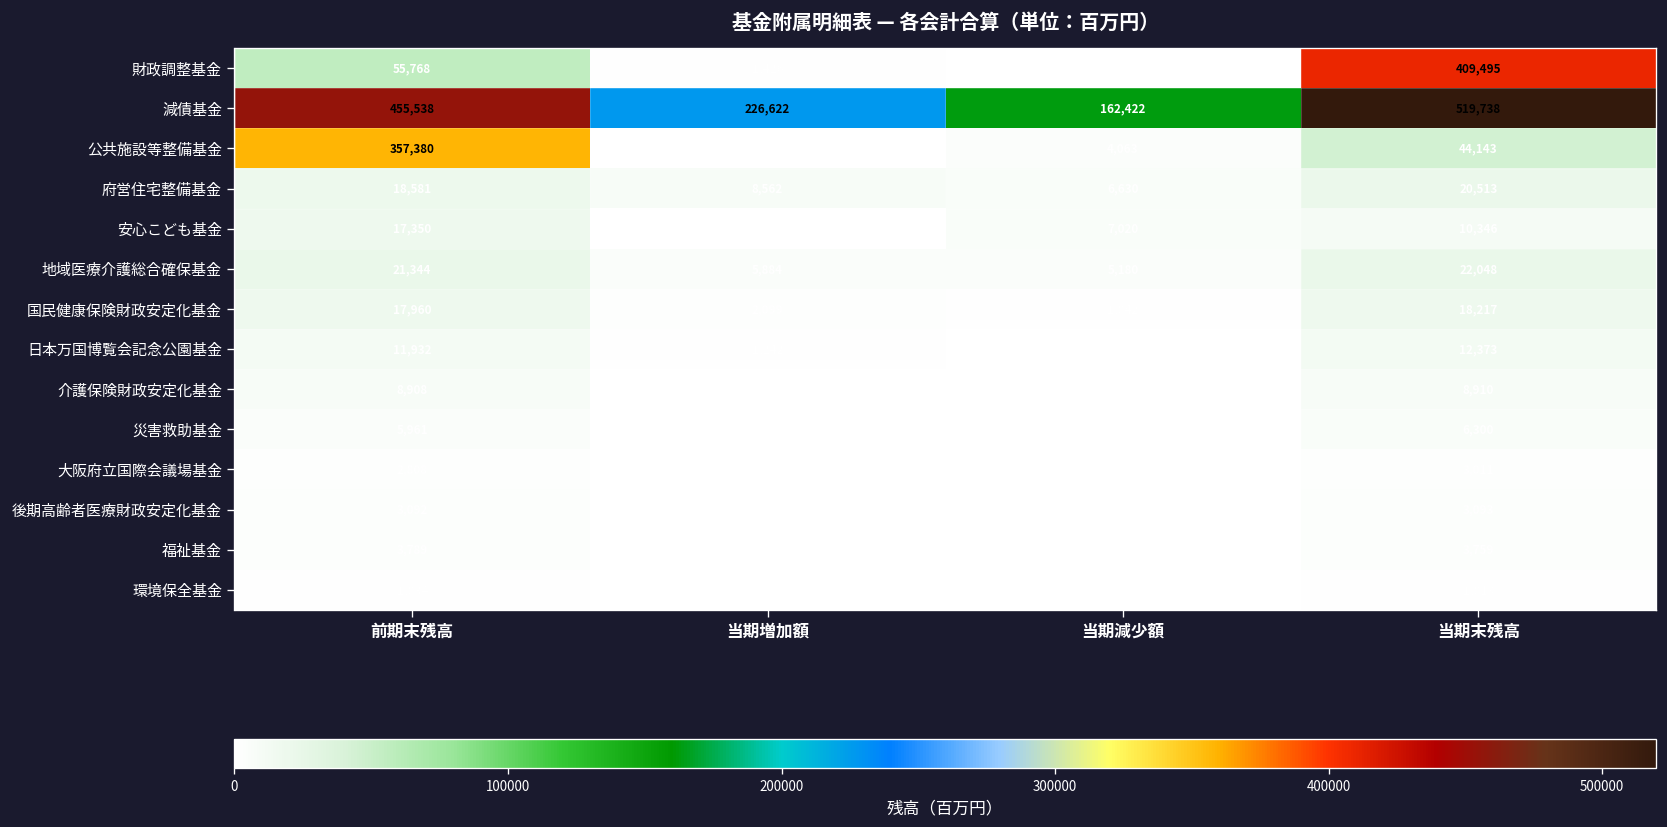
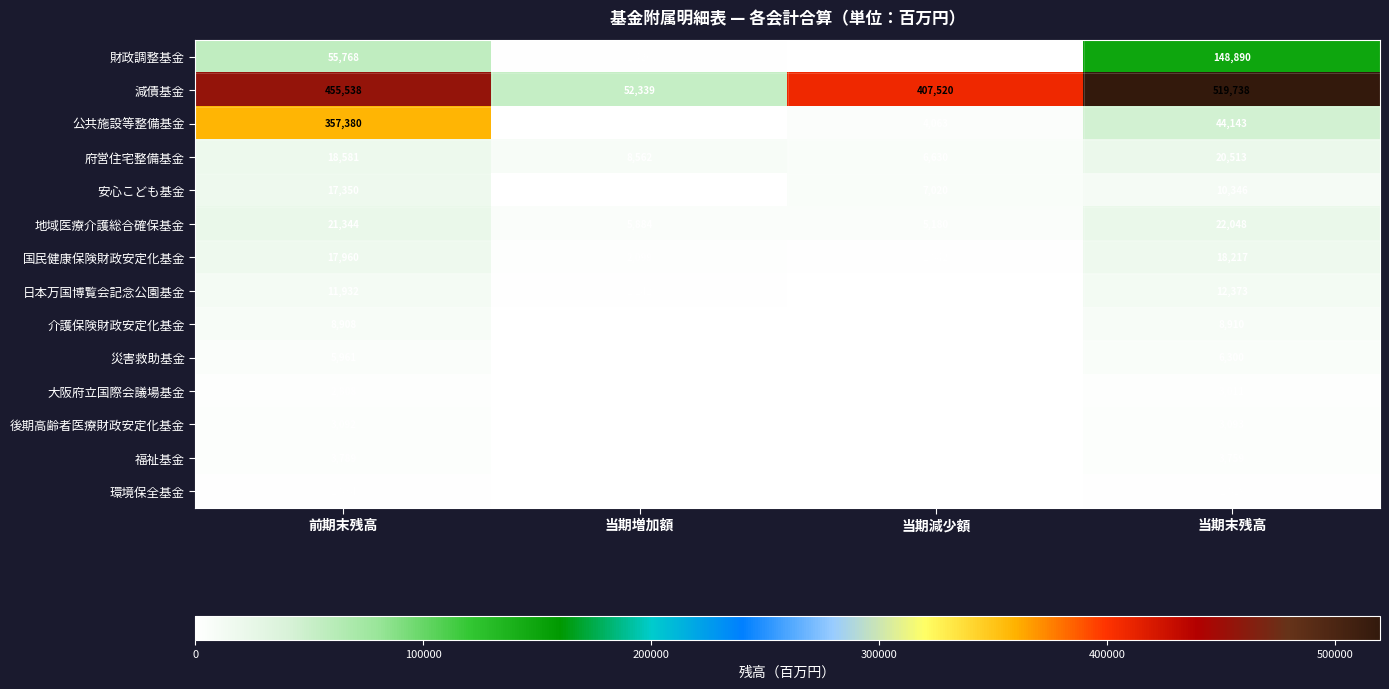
財政調整基金, 当期末残高: 409,495 -> 148,890
減債基金, 当期増加額: 226,622 -> 52,339
減債基金, 当期減少額: 162,422 -> 407,520
